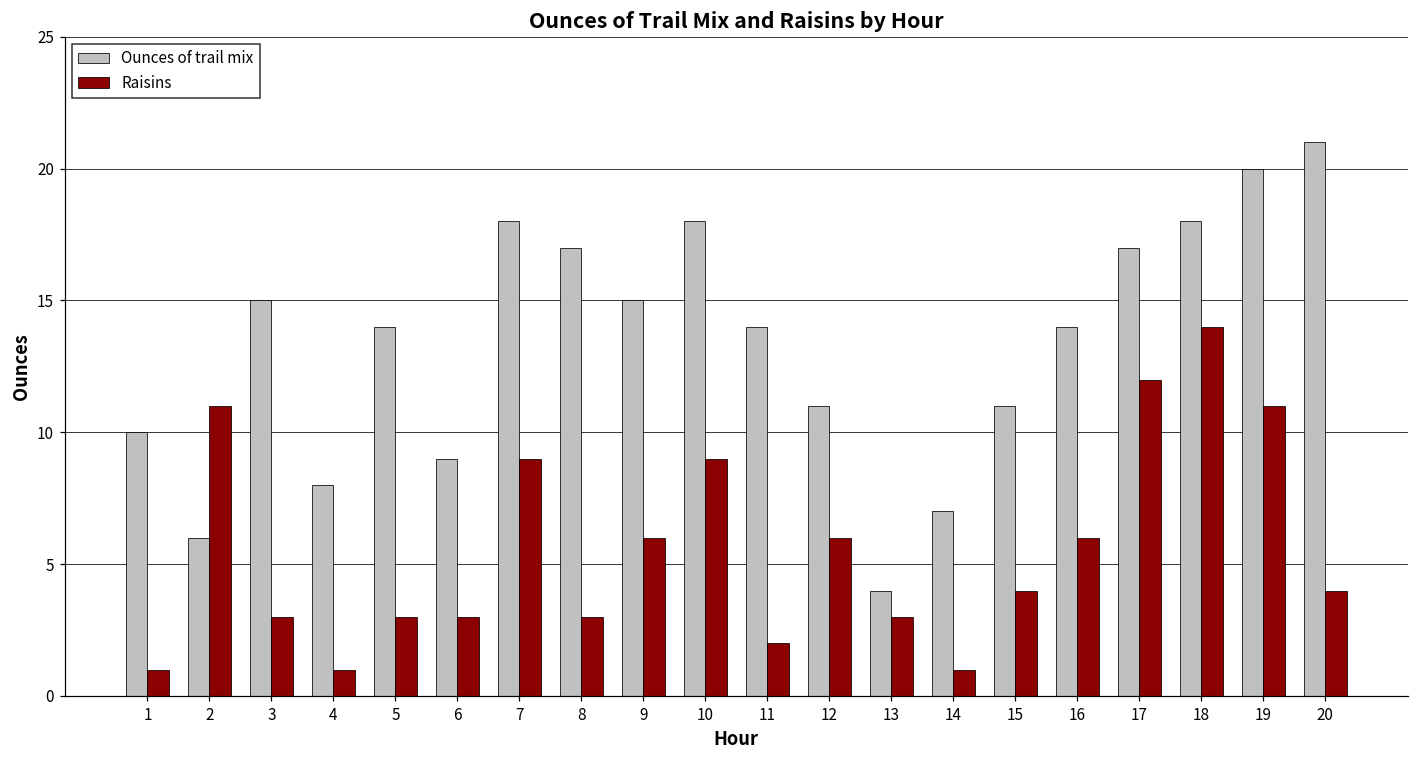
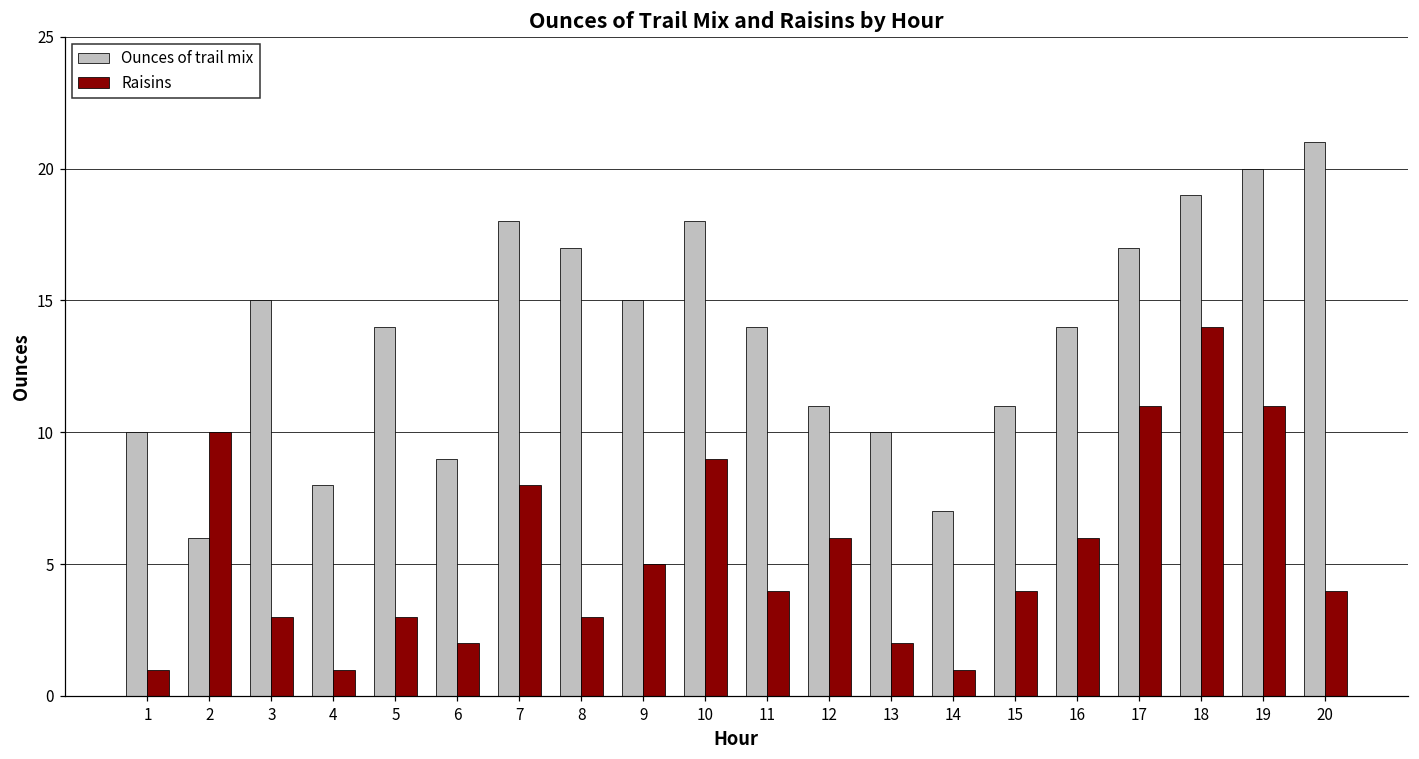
Raisins, 2: 11 -> 10
Raisins, 6: 3 -> 2
Raisins, 7: 9 -> 8
Raisins, 9: 6 -> 5
Raisins, 11: 2 -> 4
Ounces of trail mix, 13: 4 -> 10
Raisins, 13: 3 -> 2
Raisins, 17: 12 -> 11
Ounces of trail mix, 18: 18 -> 19
